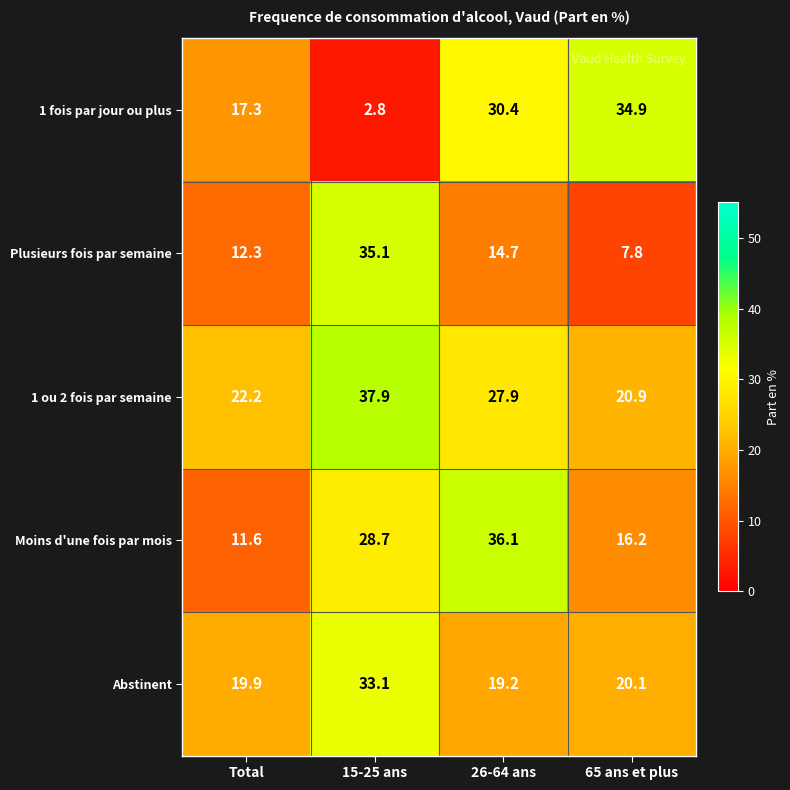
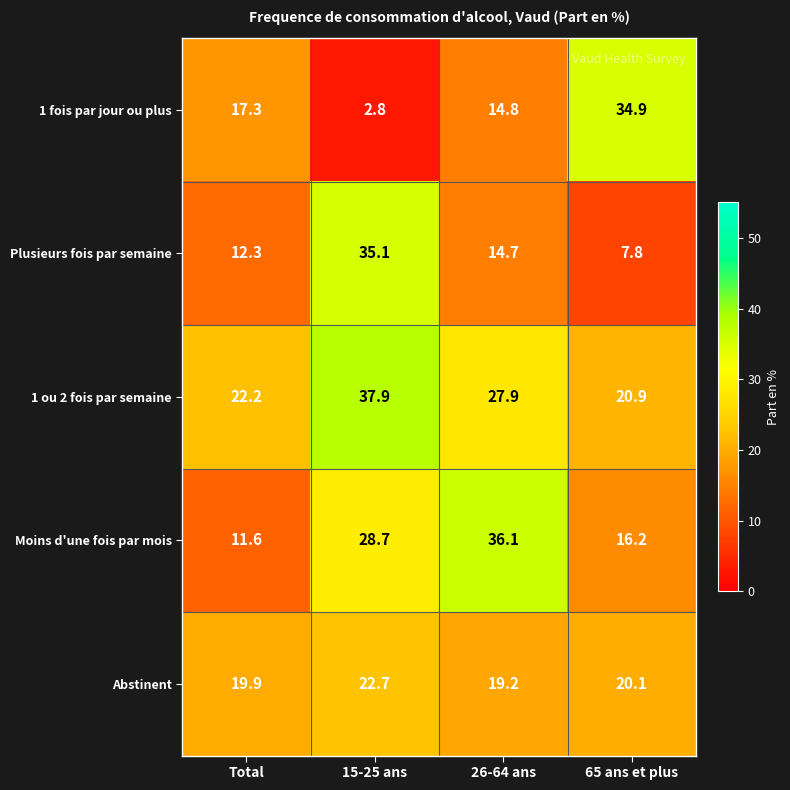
1 fois par jour ou plus, 26-64 ans: 30.4 -> 14.8
Abstinent, 15-25 ans: 33.1 -> 22.7
